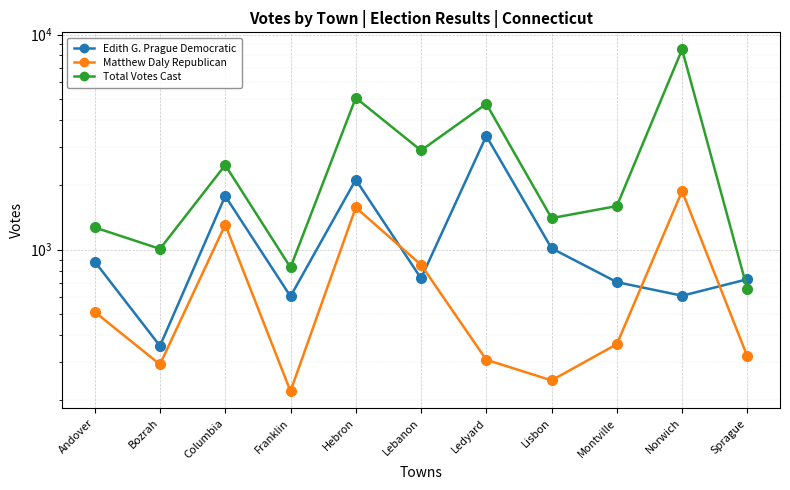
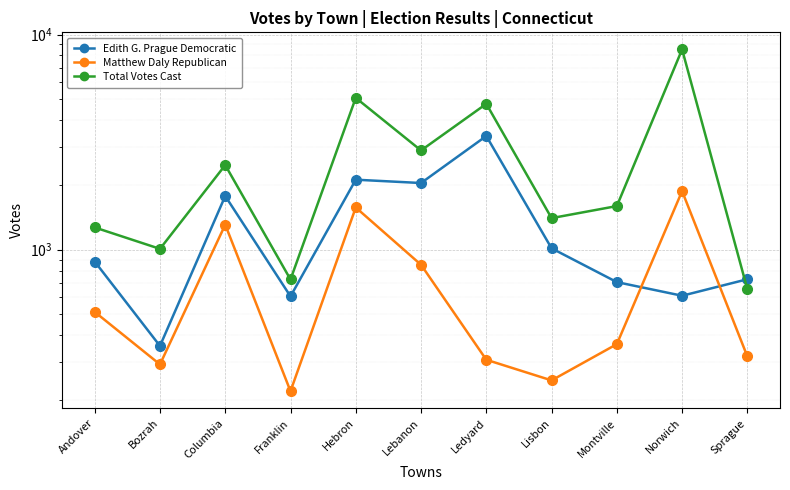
Total Votes Cast, Franklin: 830 -> 730
Edith G. Prague Democratic, Lebanon: 740 -> 2000
